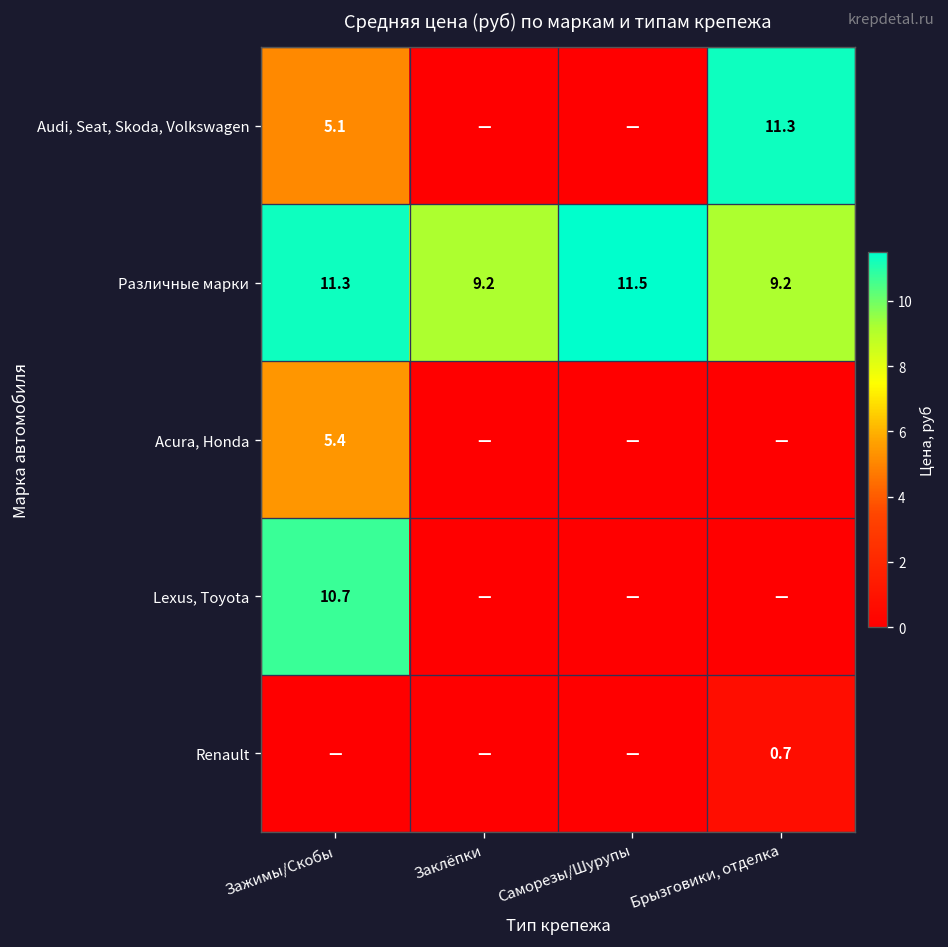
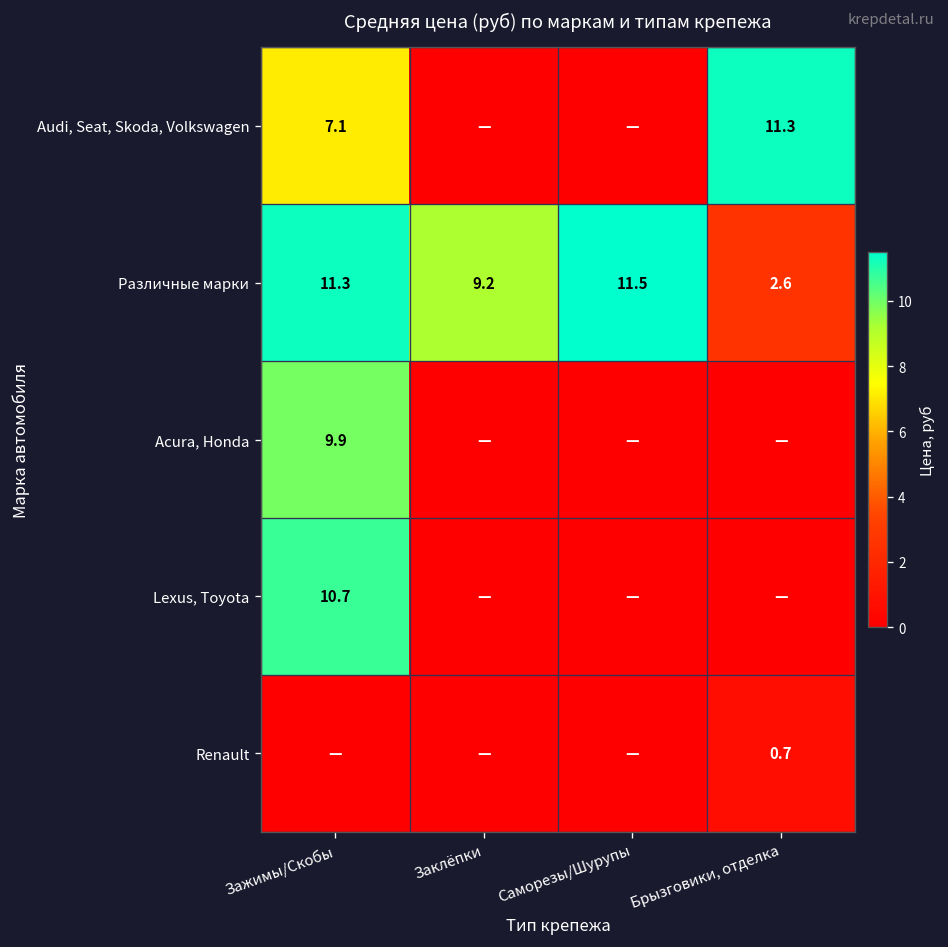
Audi, Seat, Skoda, Volkswagen, Зажимы/Скобы: 5.1 -> 7.1
Различные марки, Брызговики, отделка: 9.2 -> 2.6
Acura, Honda, Зажимы/Скобы: 5.4 -> 9.9
